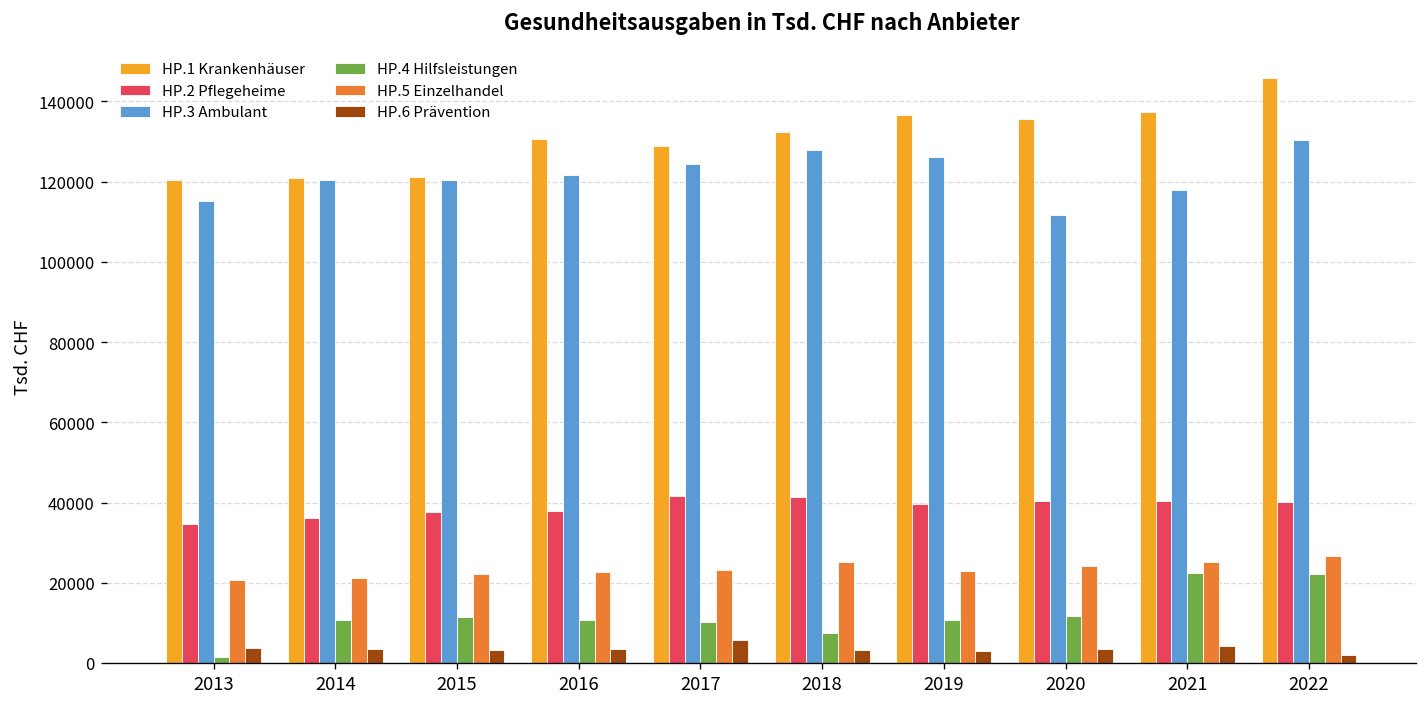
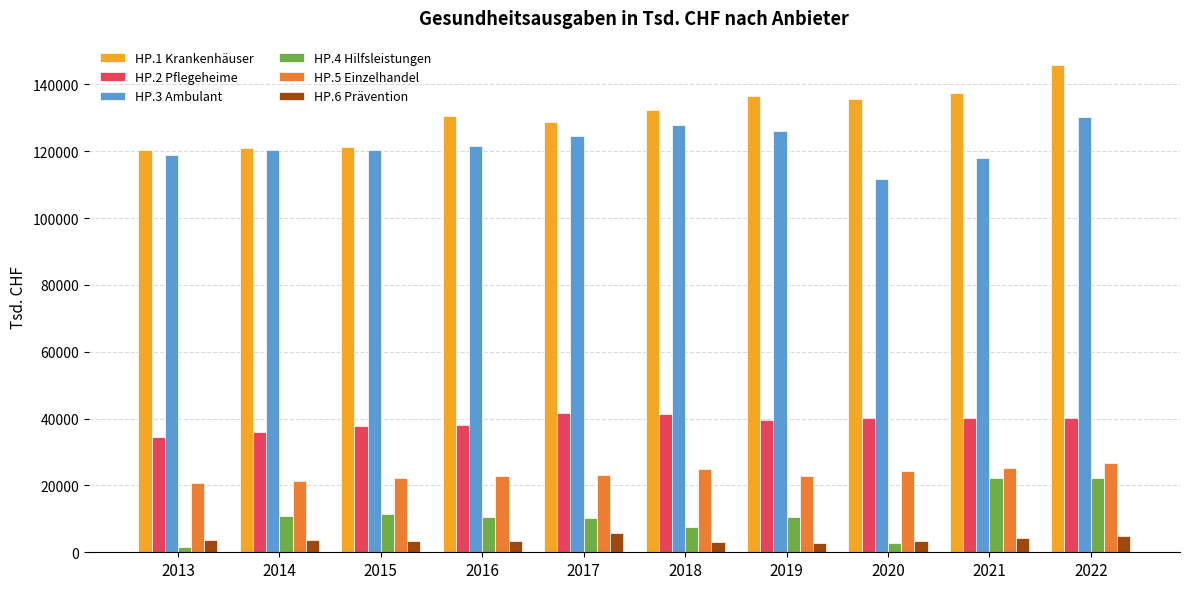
HP.3 Ambulant, 2013: 115000 -> 119000
HP.4 Hilfsleistungen, 2020: 12000 -> 3000
HP.6 Prävention, 2022: 2000 -> 5000
